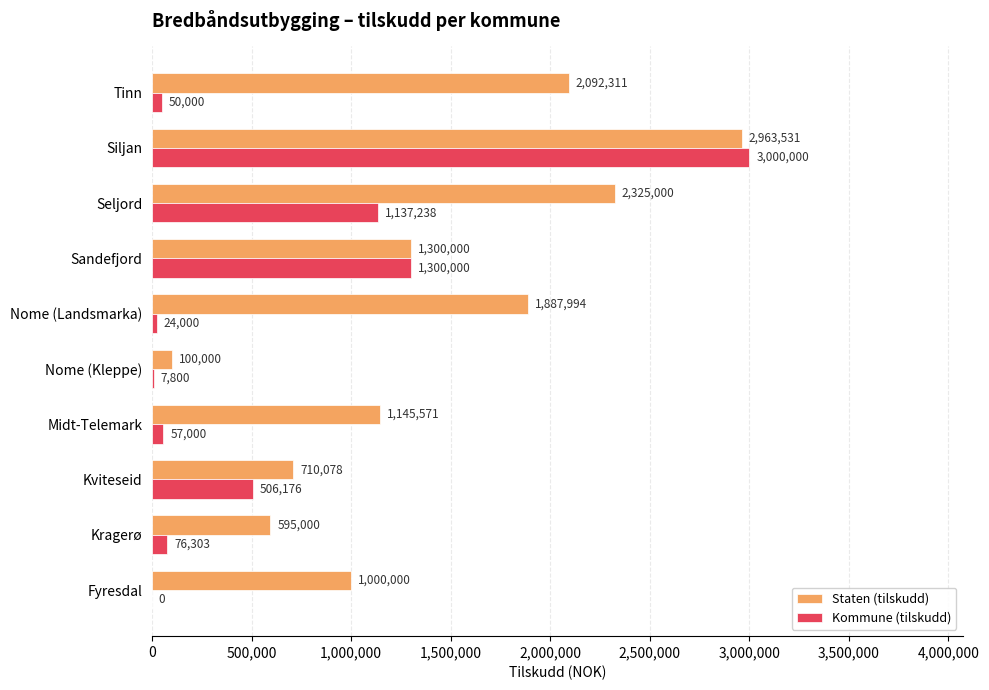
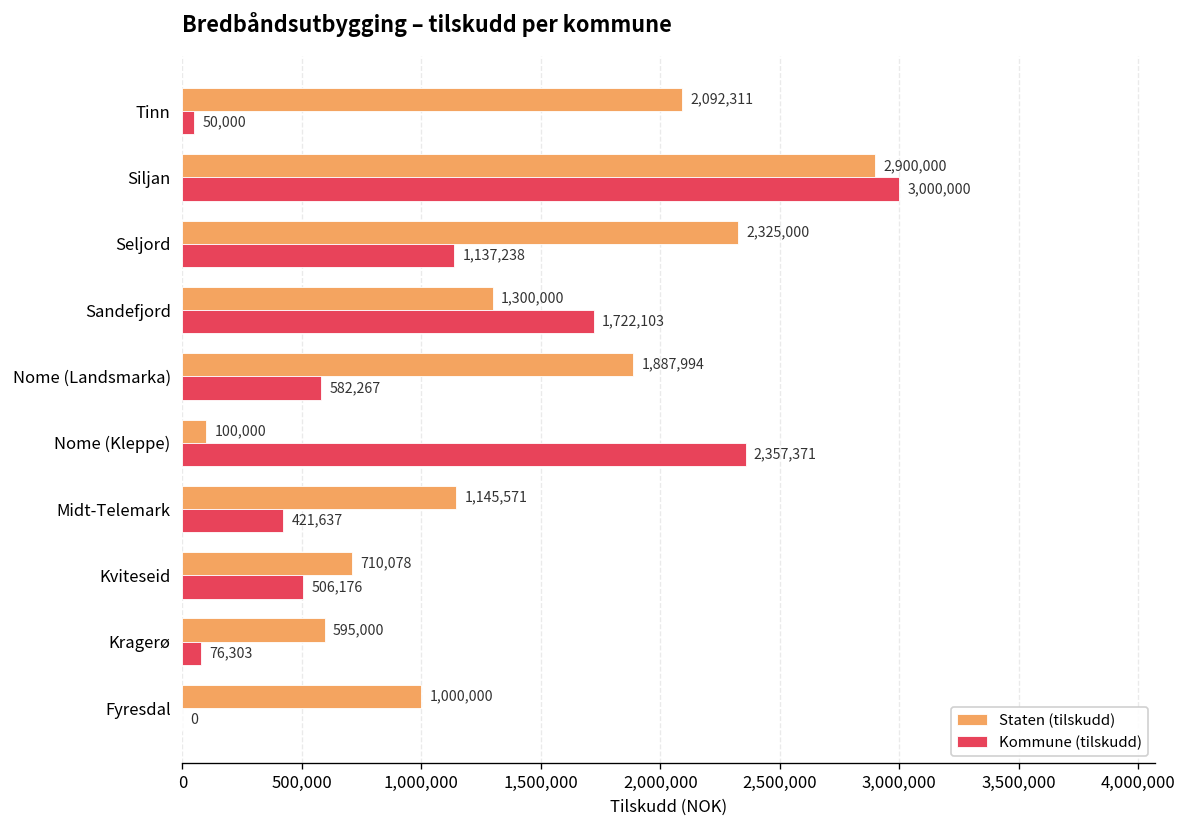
Staten (tilskudd), Siljan: 2,963,531 -> 2,900,000
Kommune (tilskudd), Sandefjord: 1,300,000 -> 1,722,103
Kommune (tilskudd), Nome (Landsmarka): 24,000 -> 582,267
Kommune (tilskudd), Nome (Kleppe): 7,800 -> 2,357,371
Kommune (tilskudd), Midt-Telemark: 57,000 -> 421,637
